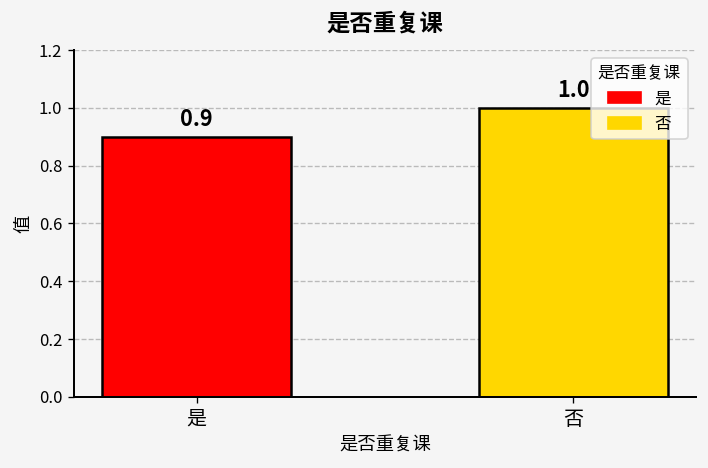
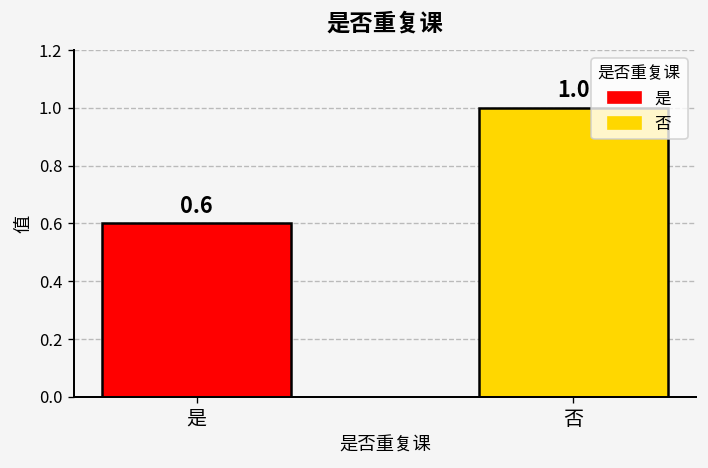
是: 0.9 -> 0.6
